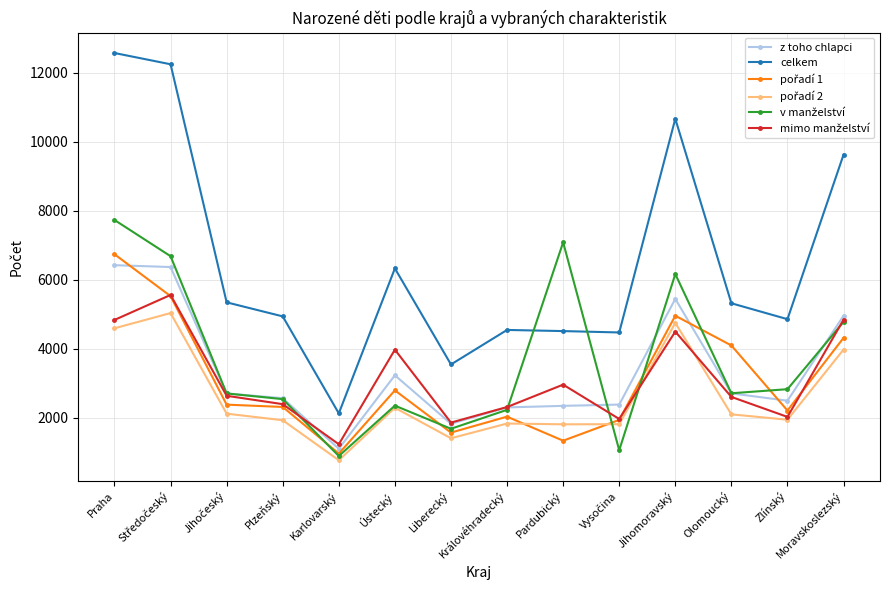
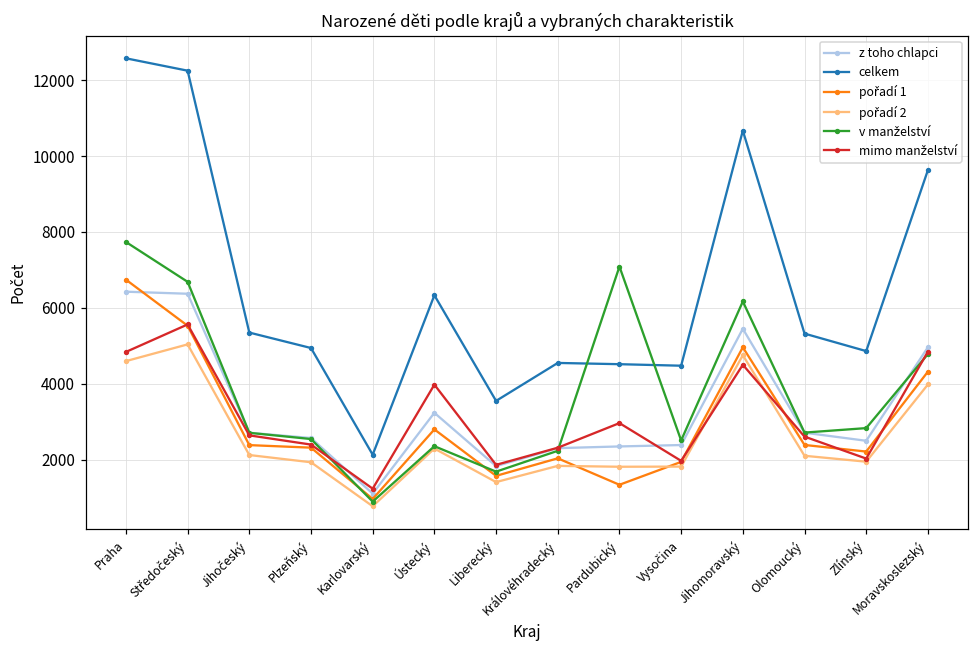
v manželství, Vysočina: 1100 -> 2500
pořadí 1, Olomoucký: 4100 -> 2400
